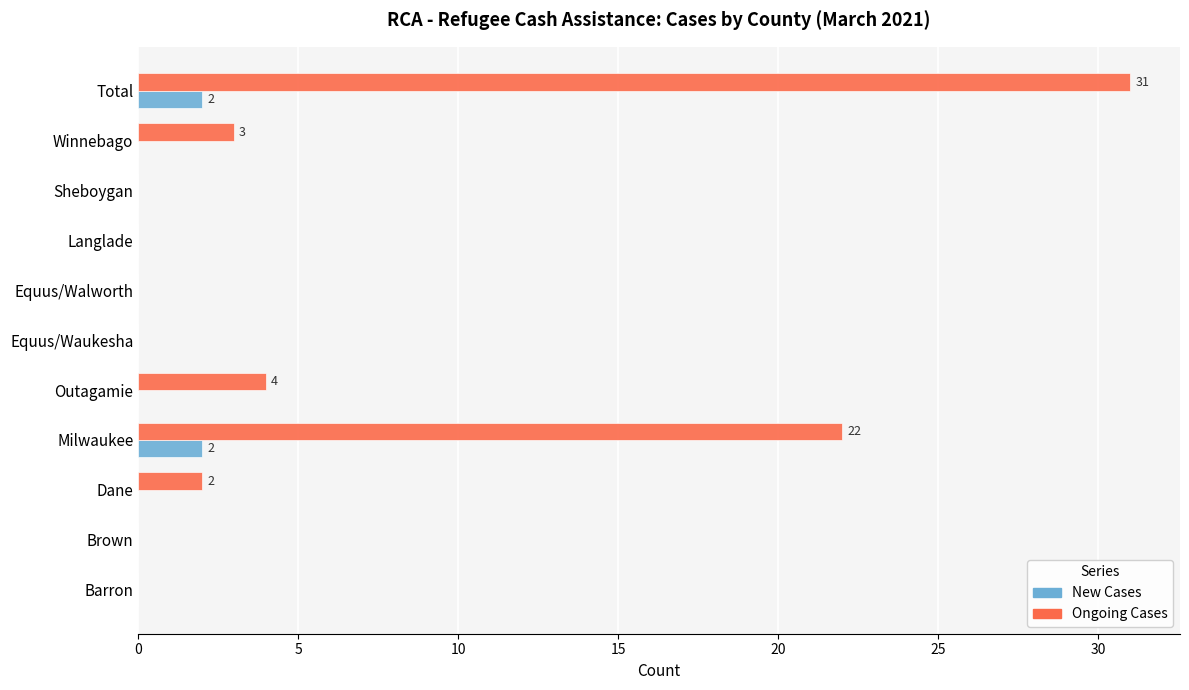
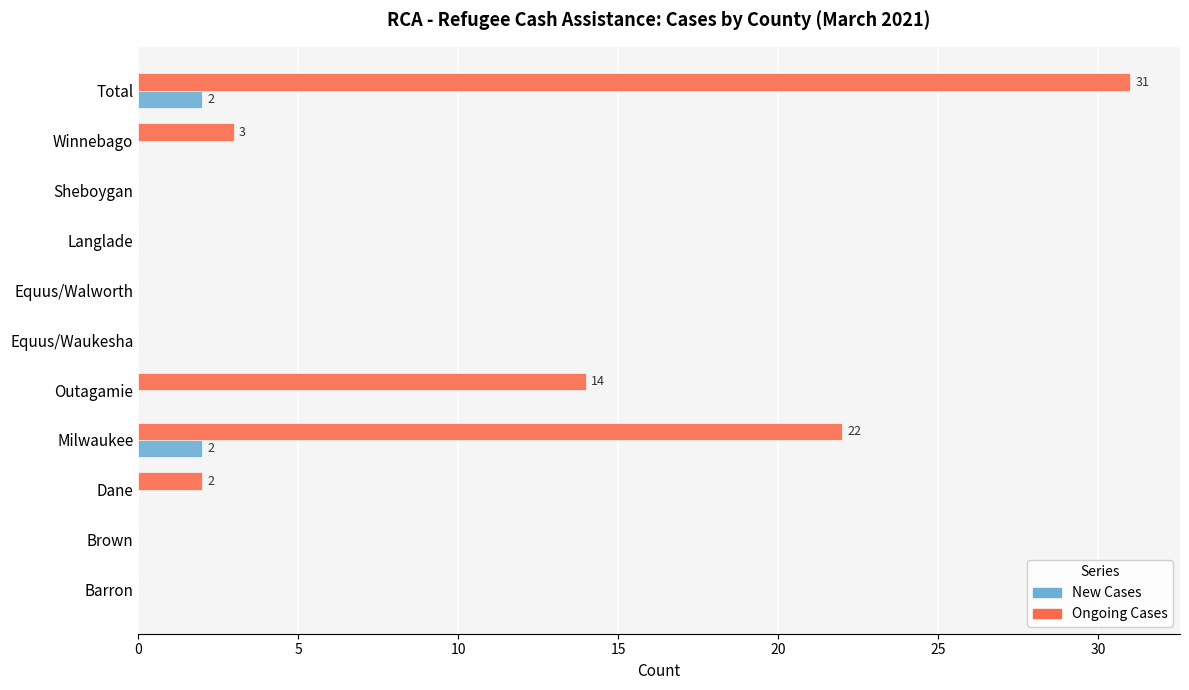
Ongoing Cases, Outagamie: 4 -> 14
